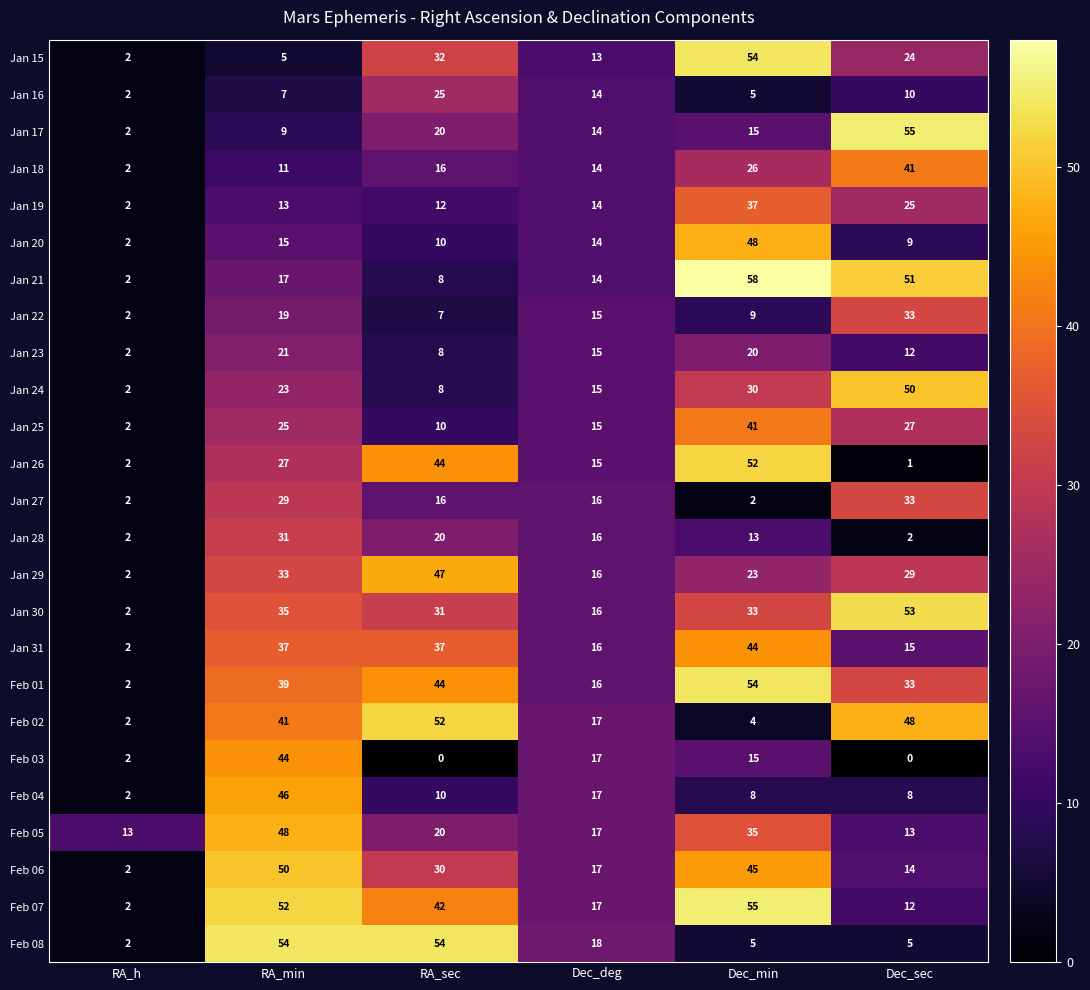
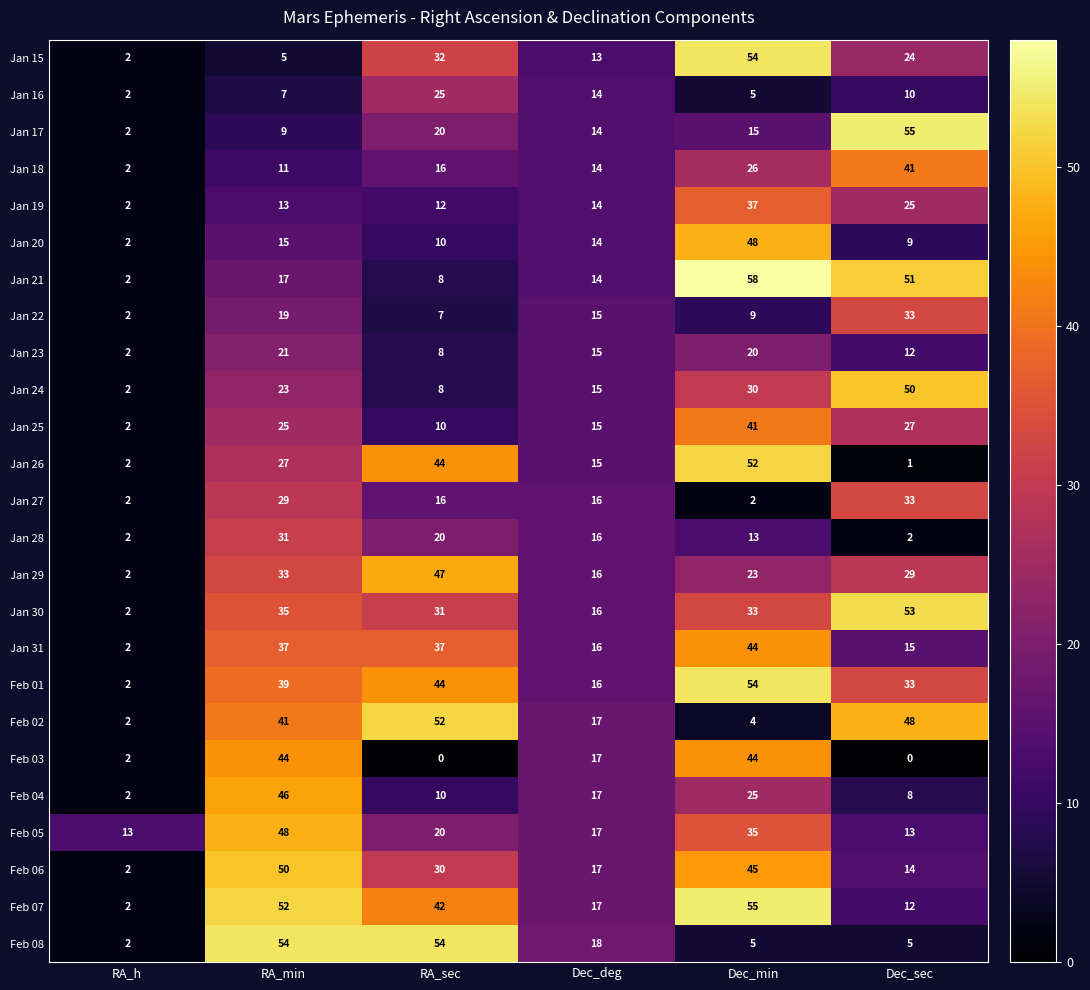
Feb 03, Dec_min: 15 -> 44
Feb 04, Dec_min: 8 -> 25
